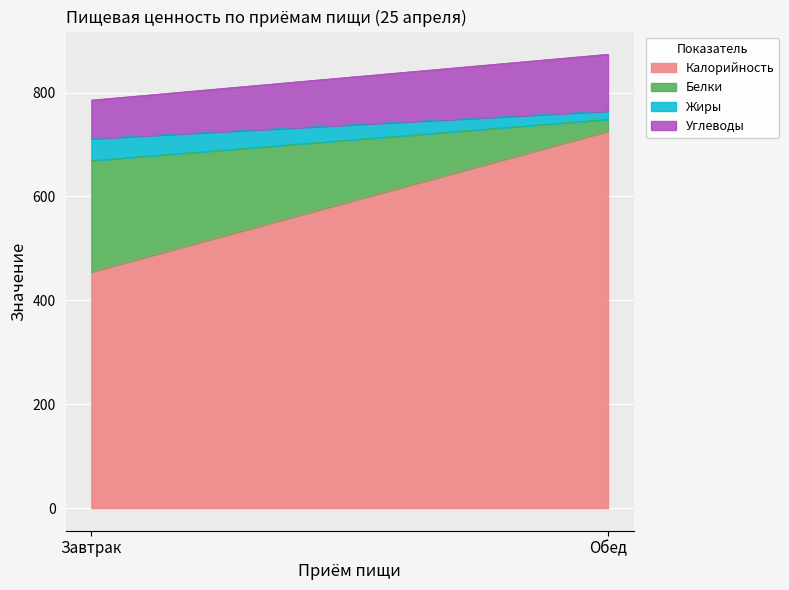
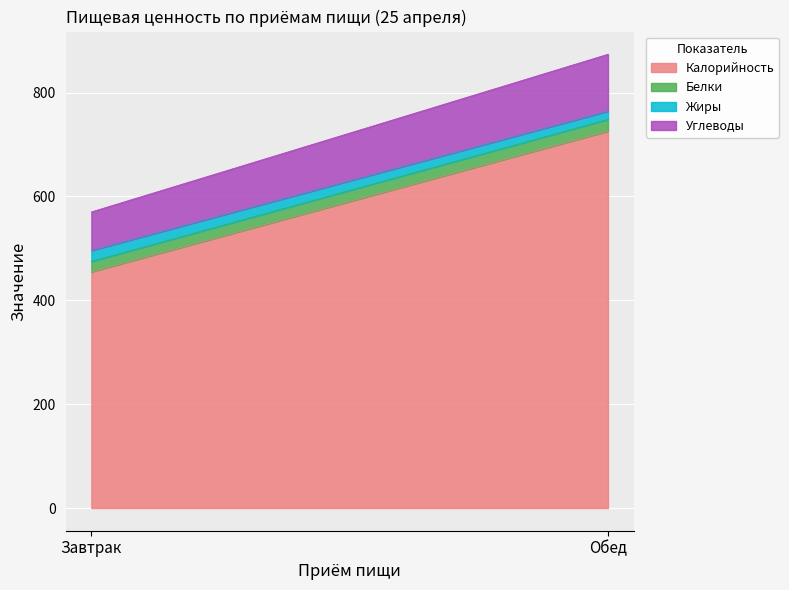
Белки, Завтрак: 210 -> 20
Жиры, Завтрак: 40 -> 20
